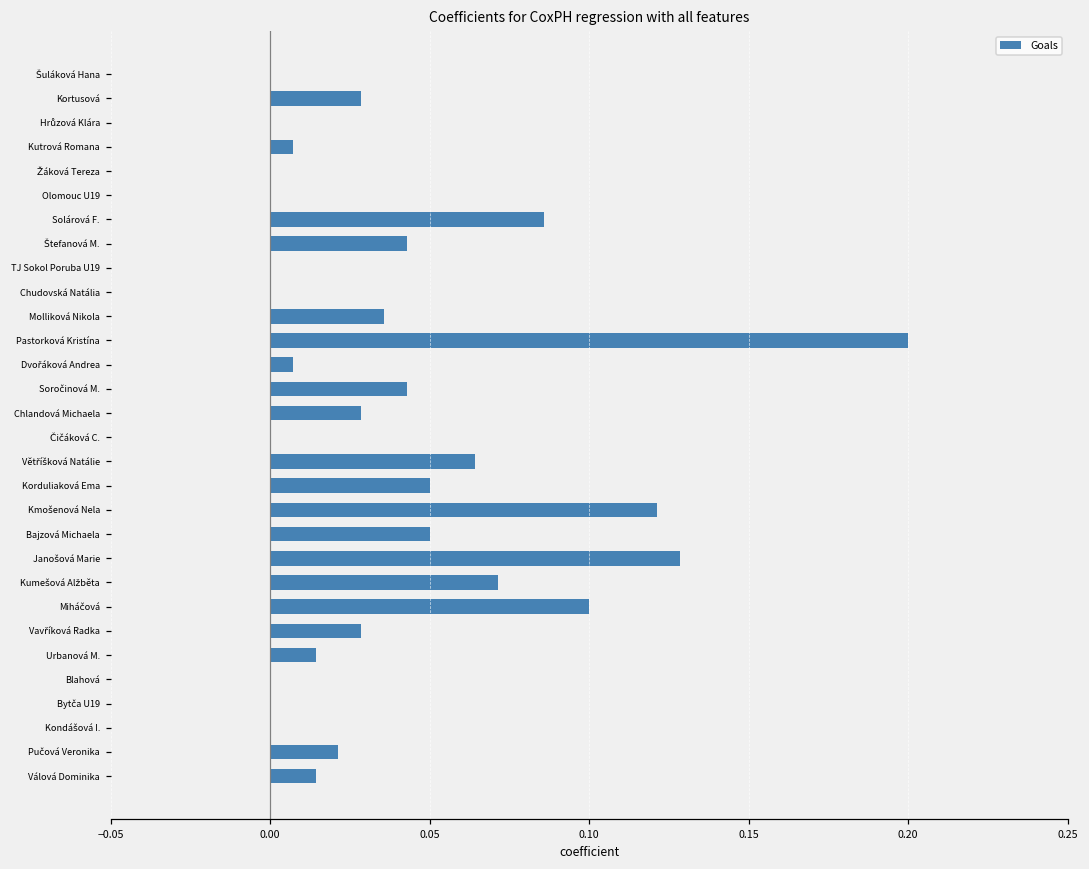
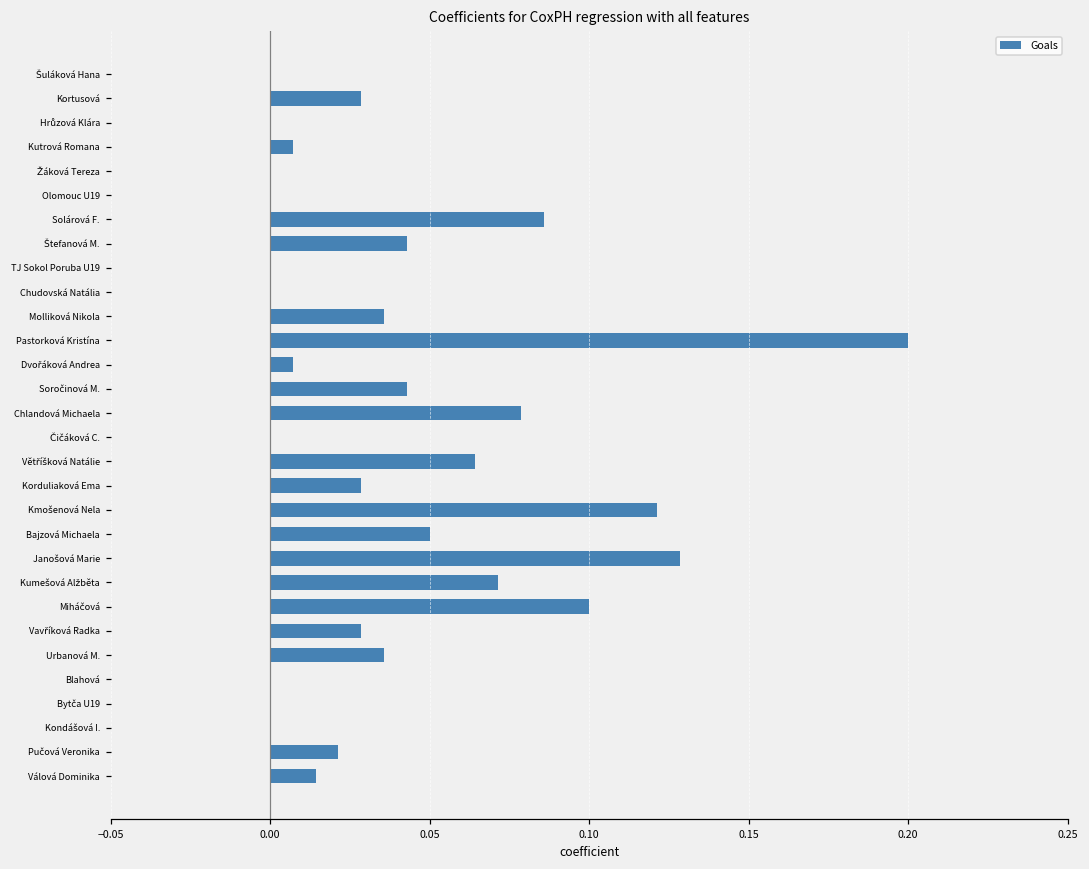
Chlandová Michaela: 0.029 -> 0.079
Korduliaková Ema: 0.050 -> 0.029
Urbanová M.: 0.014 -> 0.036
